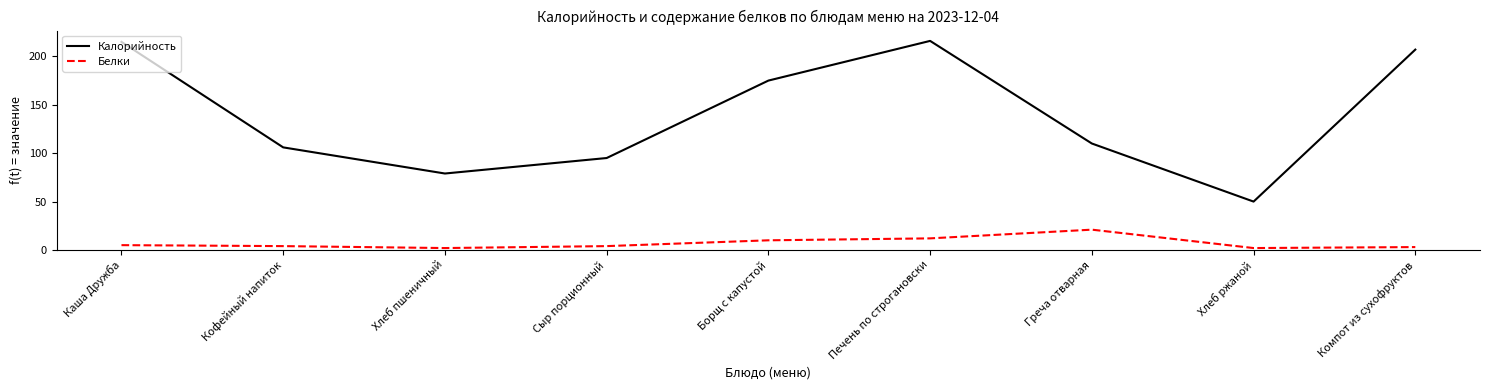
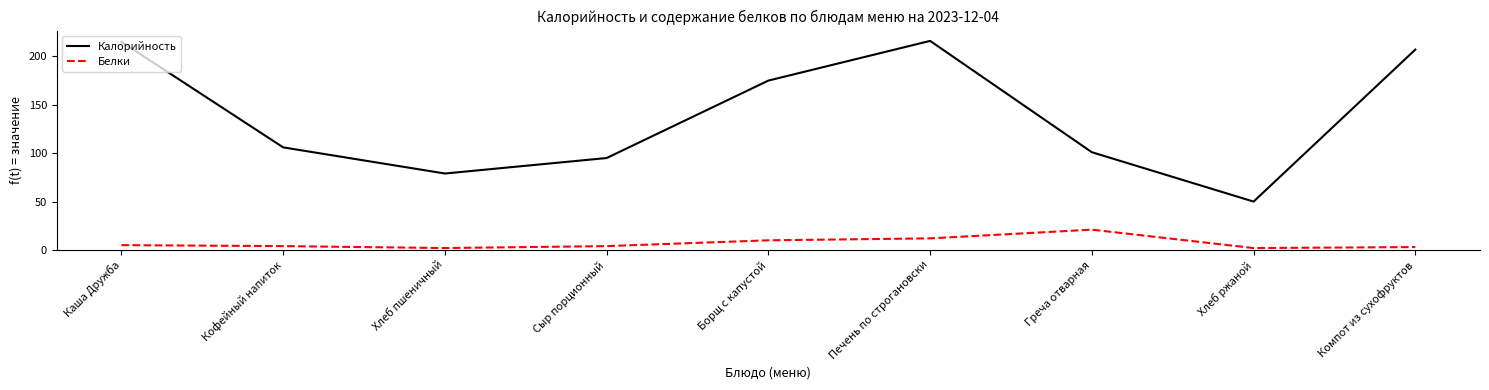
Калорийность, Греча отварная: 110 -> 100
